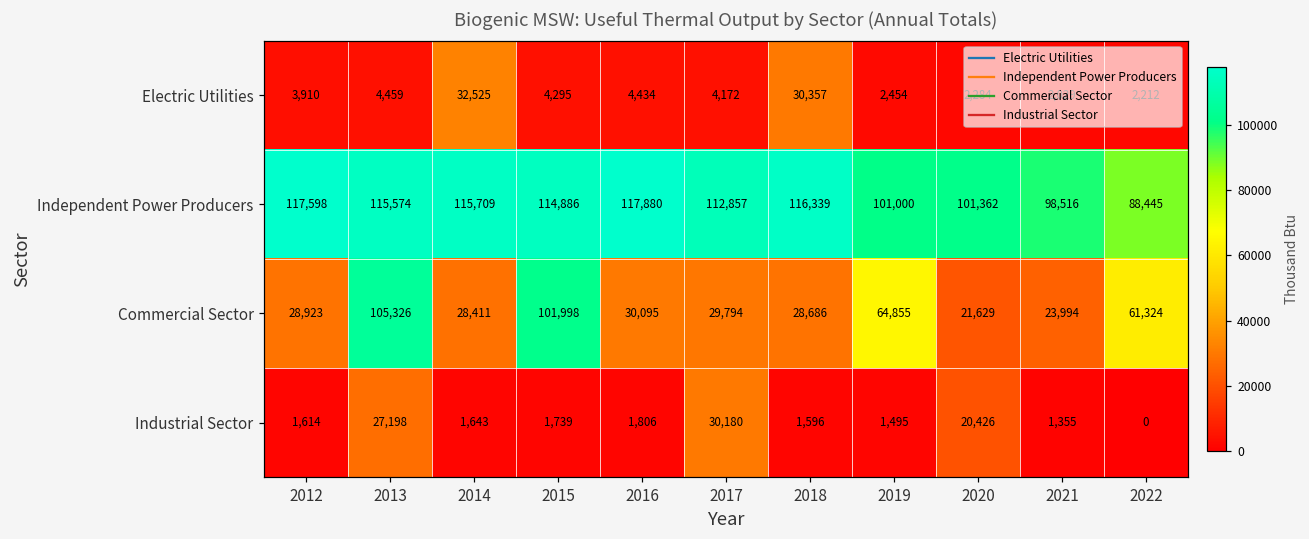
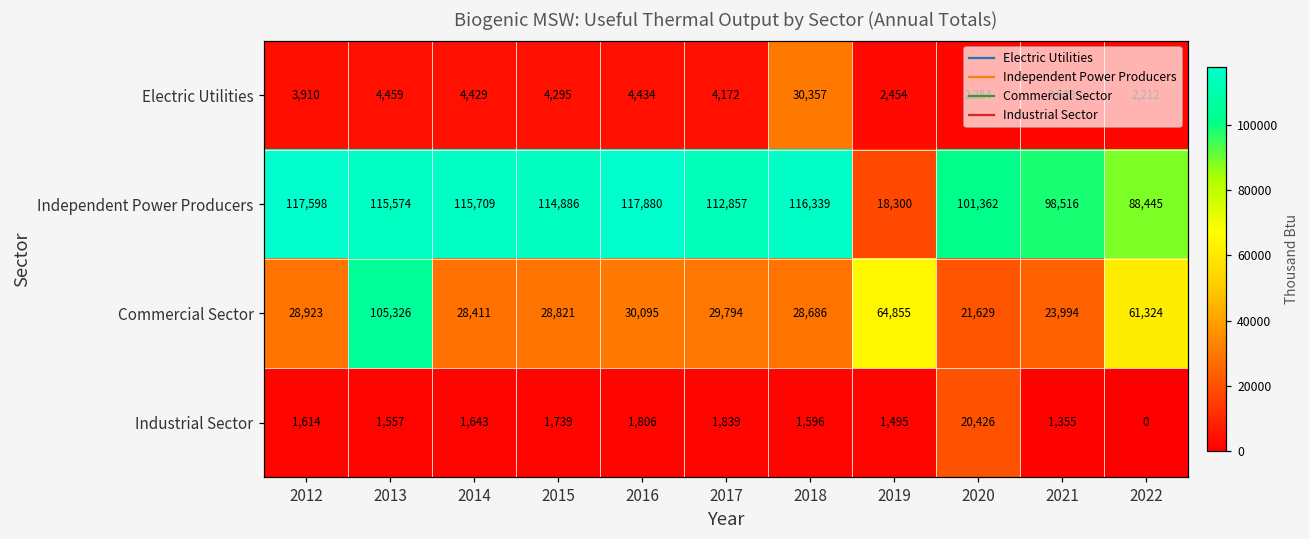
Electric Utilities, 2014: 32,525 -> 4,429
Independent Power Producers, 2019: 101,000 -> 18,300
Commercial Sector, 2015: 101,998 -> 28,821
Industrial Sector, 2013: 27,198 -> 1,557
Industrial Sector, 2017: 30,180 -> 1,839
